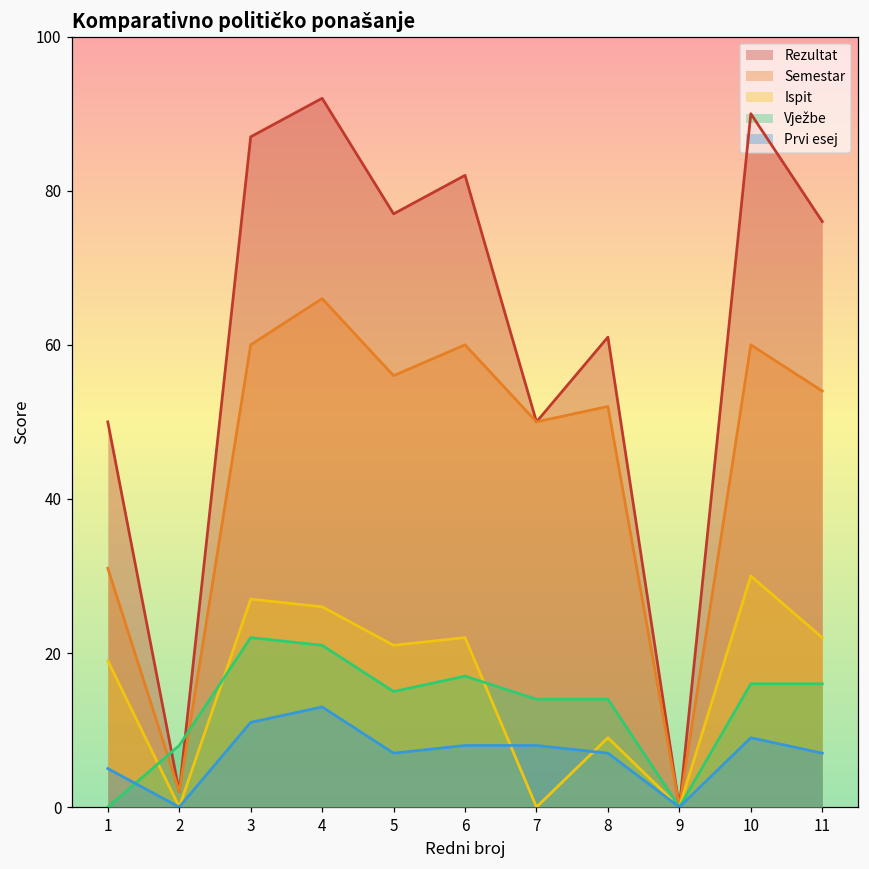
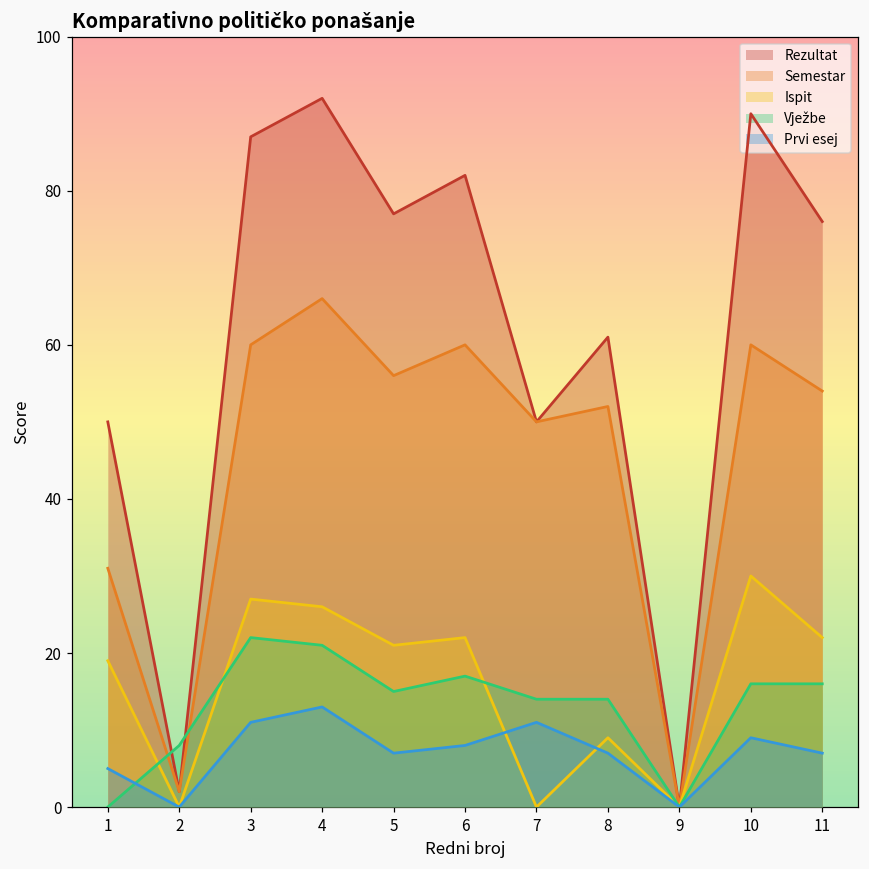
Prvi esej, 7: 8 -> 11
